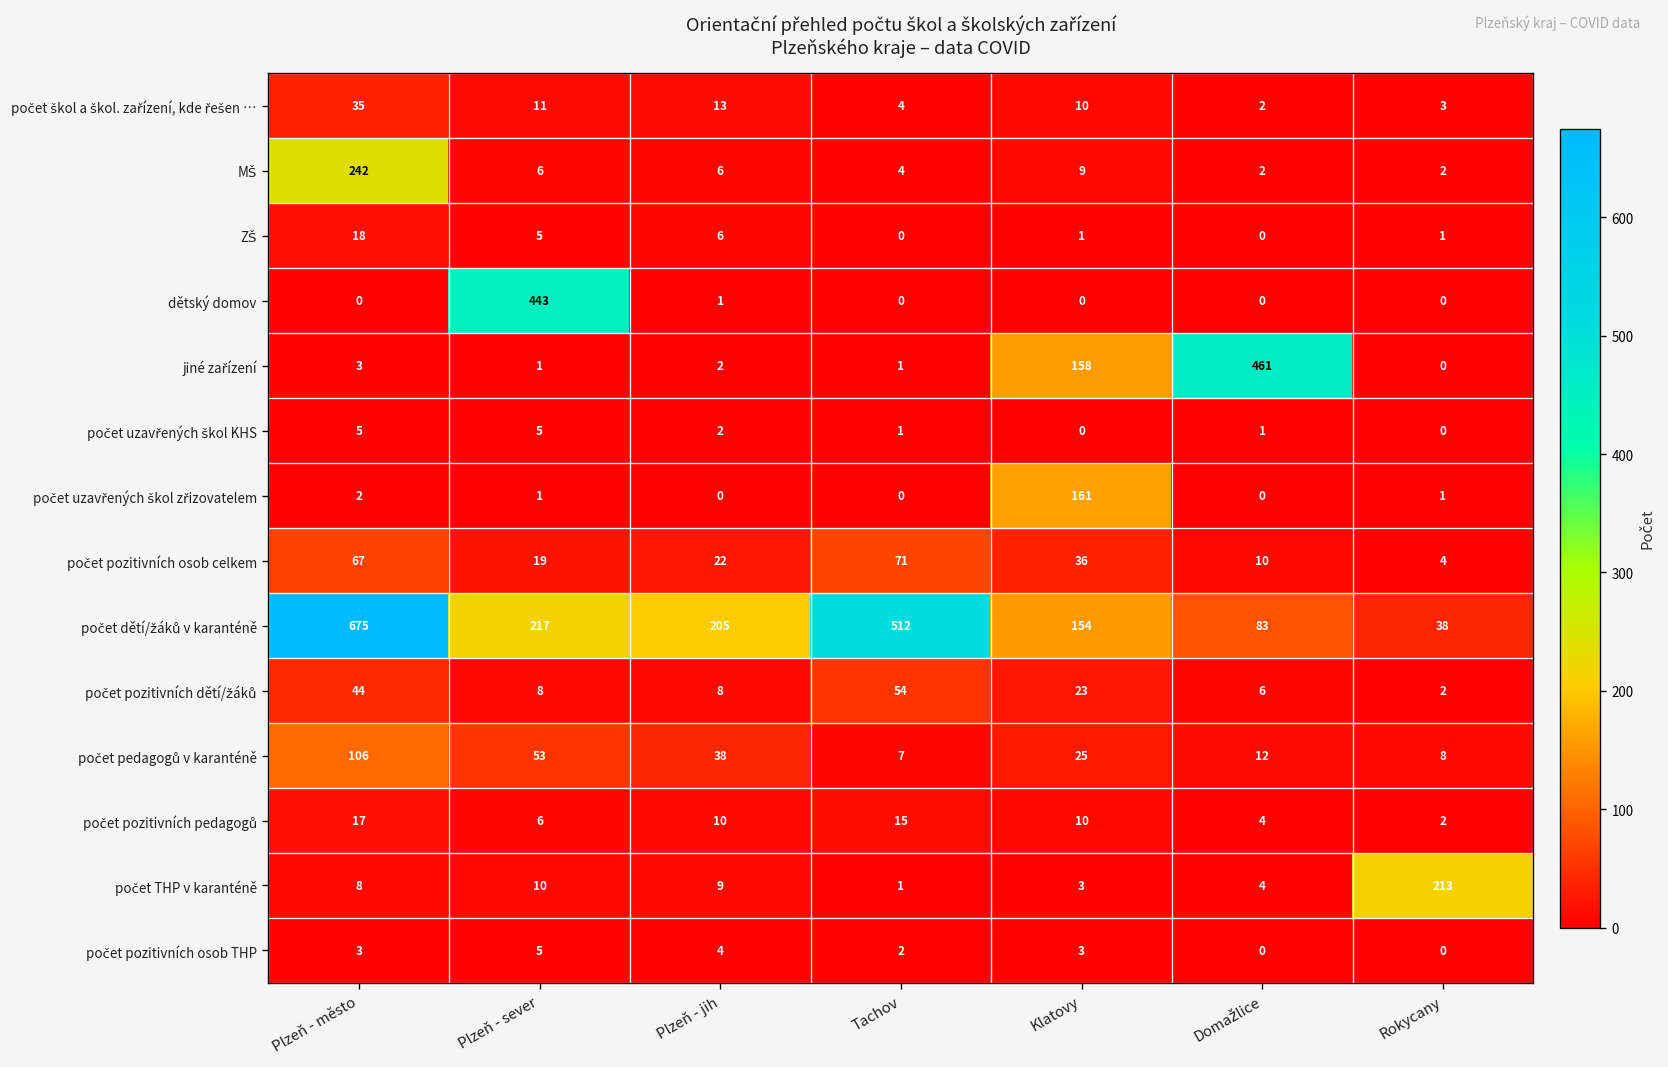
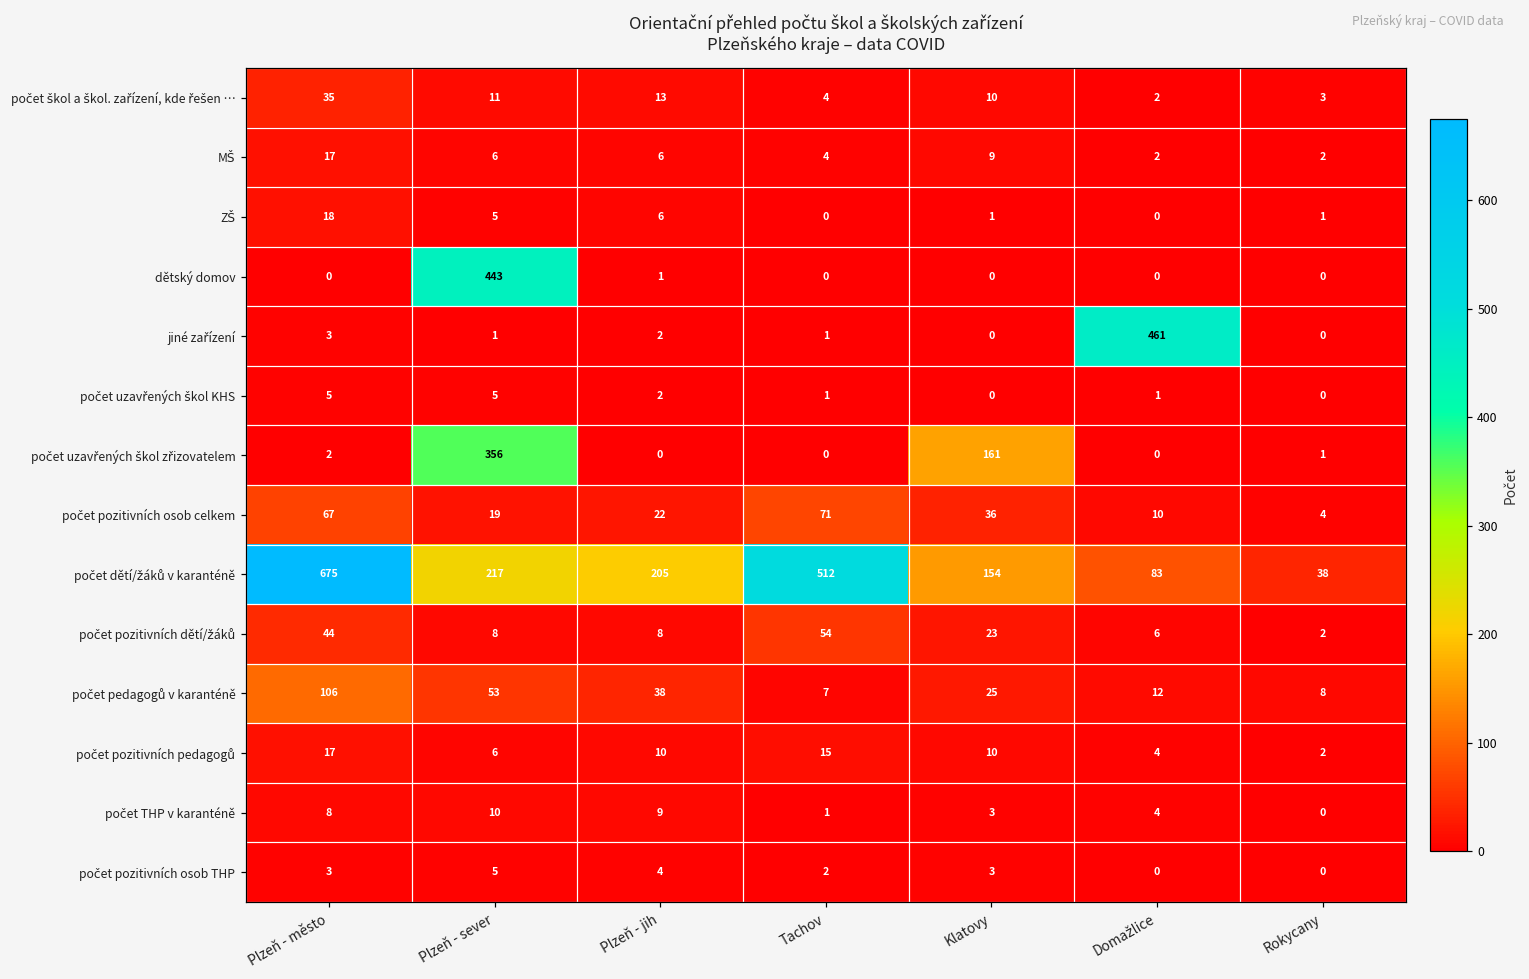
MŠ, Plzeň - město: 242 -> 17
jiné zařízení, Klatovy: 158 -> 0
počet uzavřených škol zřizovatelem, Plzeň - sever: 1 -> 356
počet THP v karanténě, Rokycany: 213 -> 0
